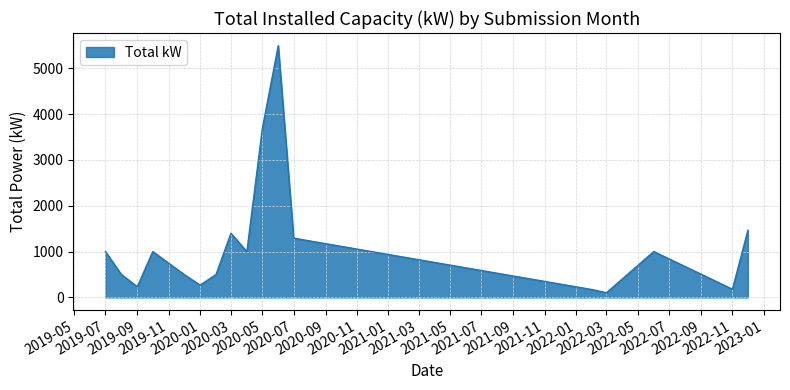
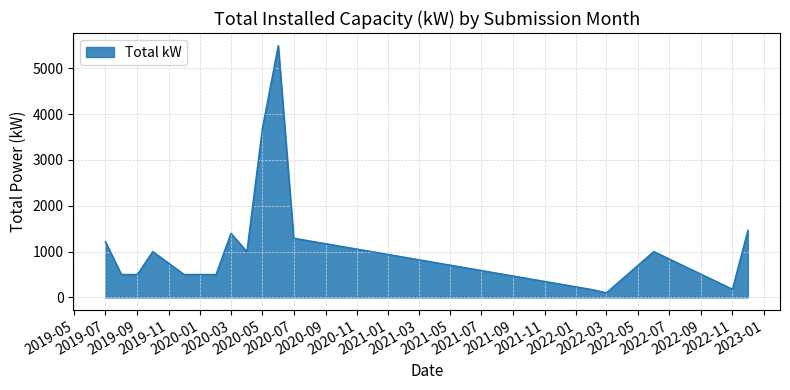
2019-07: 1000 -> 1200
2019-09: 200 -> 500
2020-01: 300 -> 500
